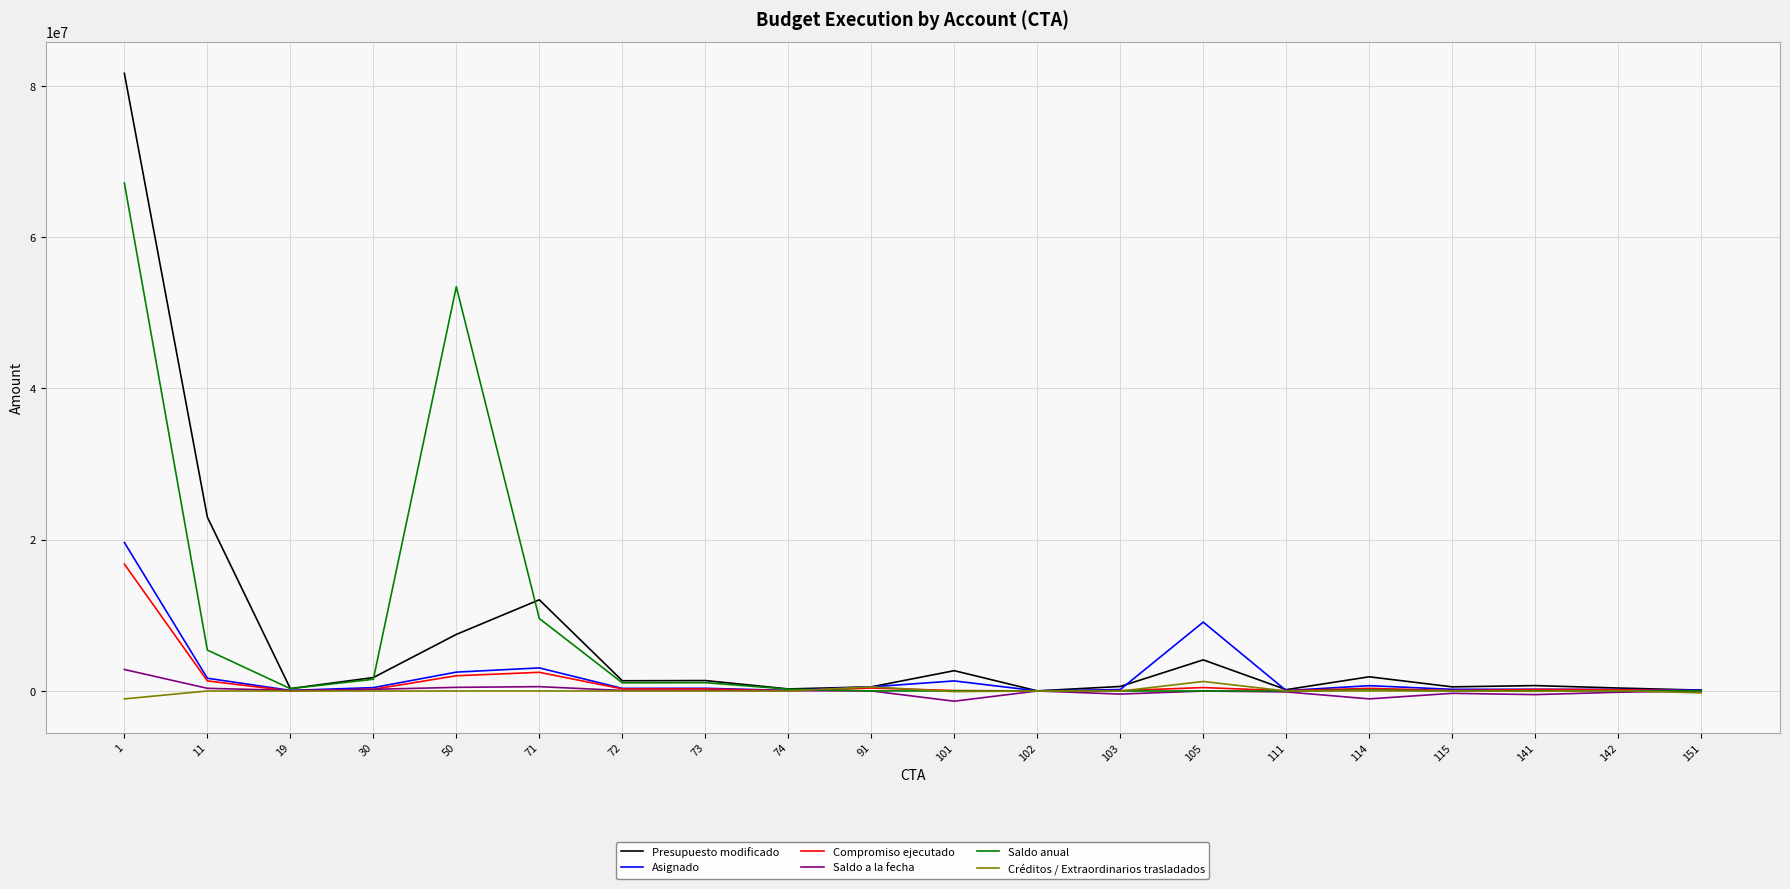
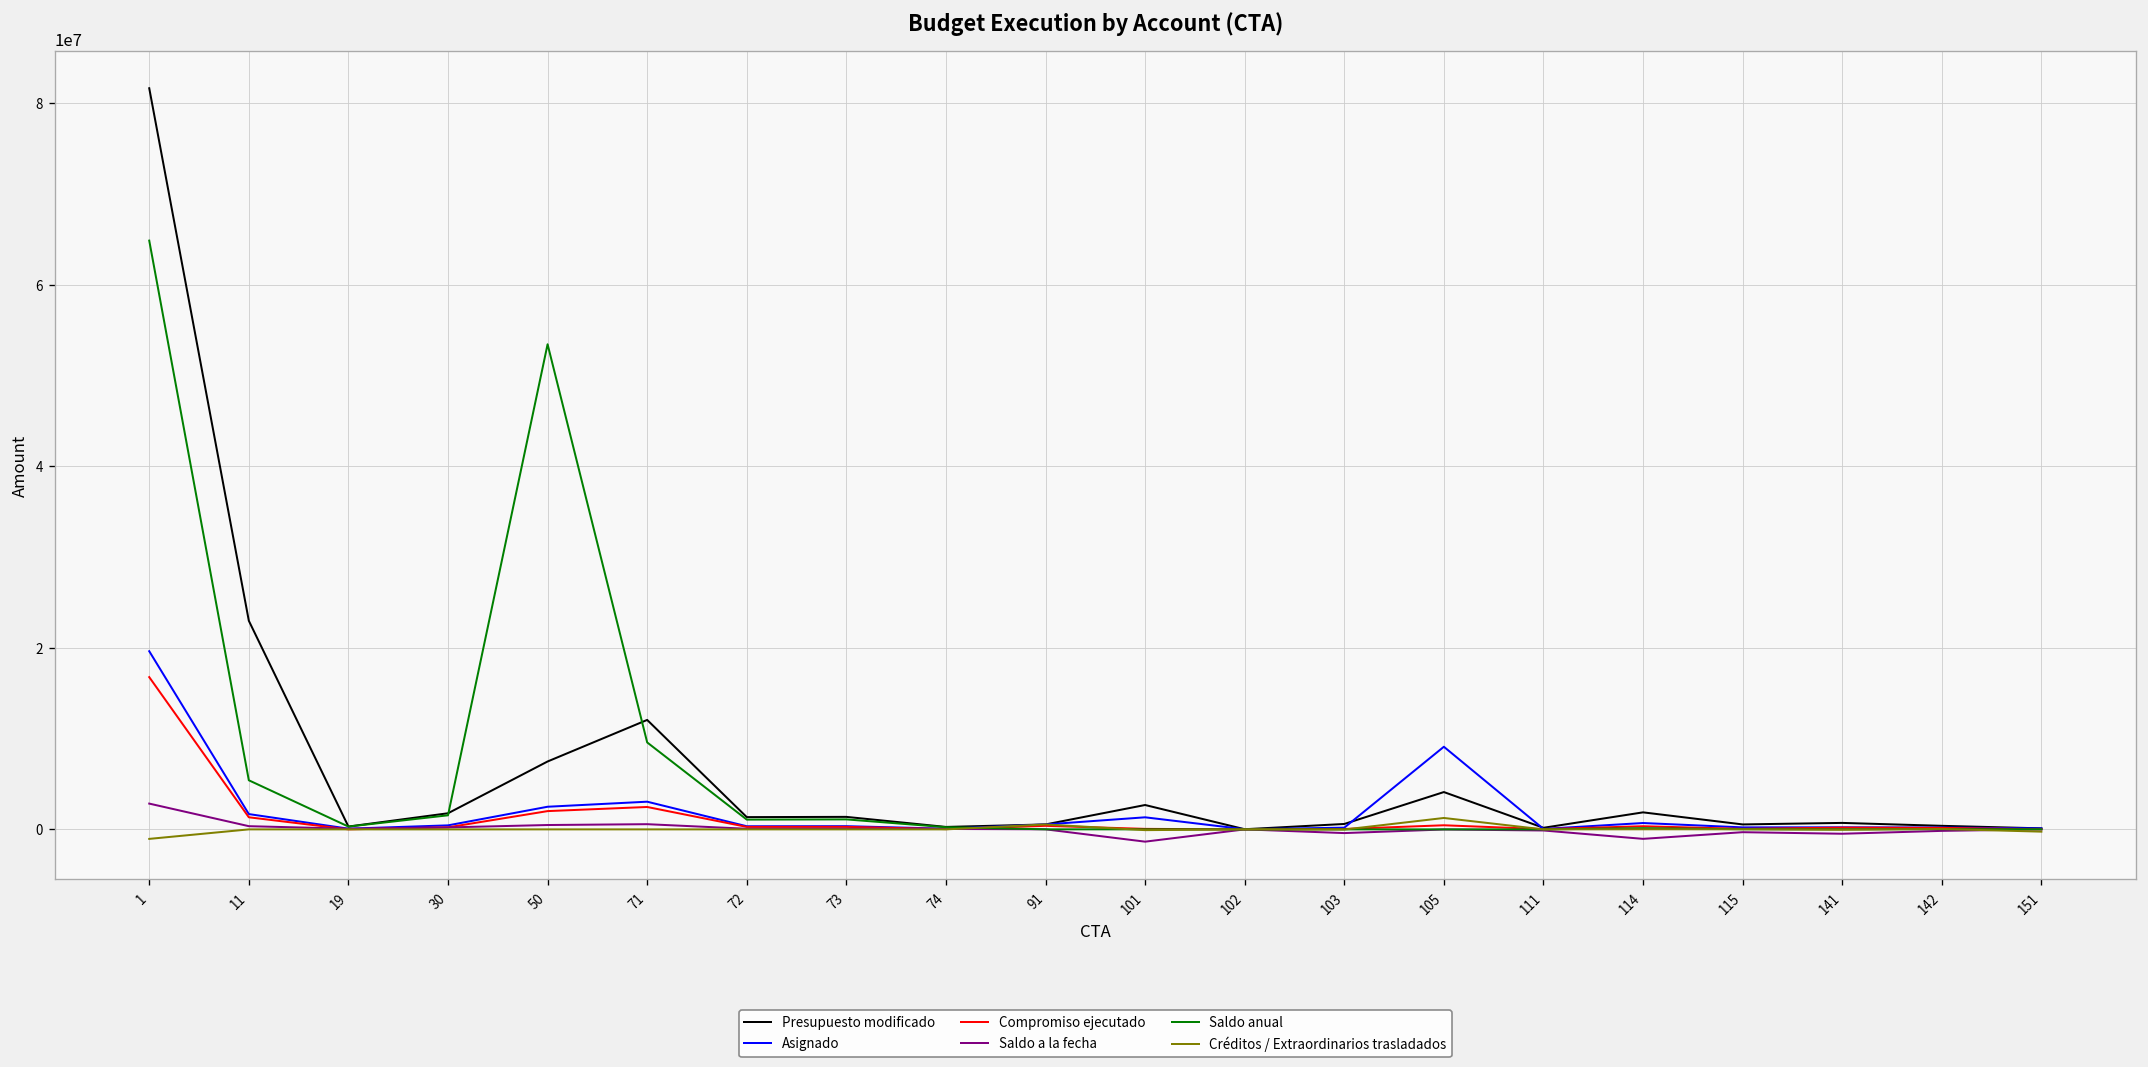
Saldo anual, 1: 67000000 -> 65000000
